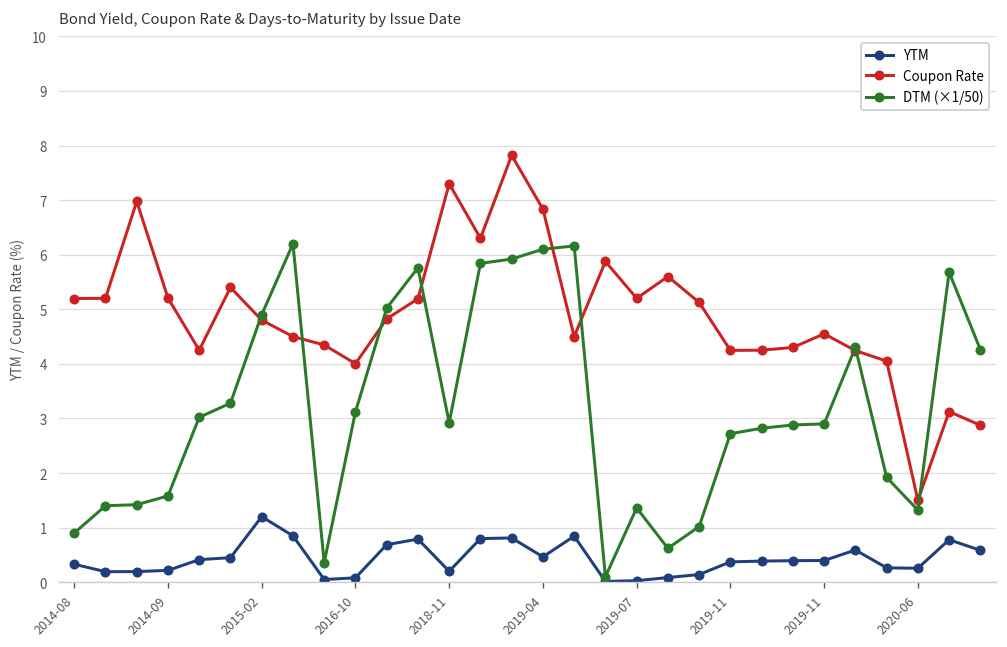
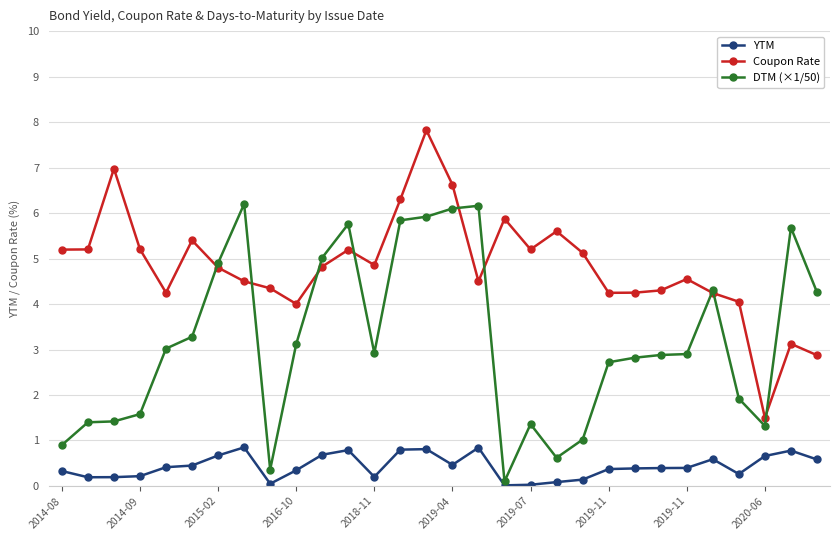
YTM, 2015-02: 1.2 -> 0.7
YTM, 2016-10: 0.1 -> 0.3
Coupon Rate, 2018-11: 7.3 -> 4.9
Coupon Rate, 2019-04: 6.8 -> 6.6
YTM, 2020-06: 0.3 -> 0.7
